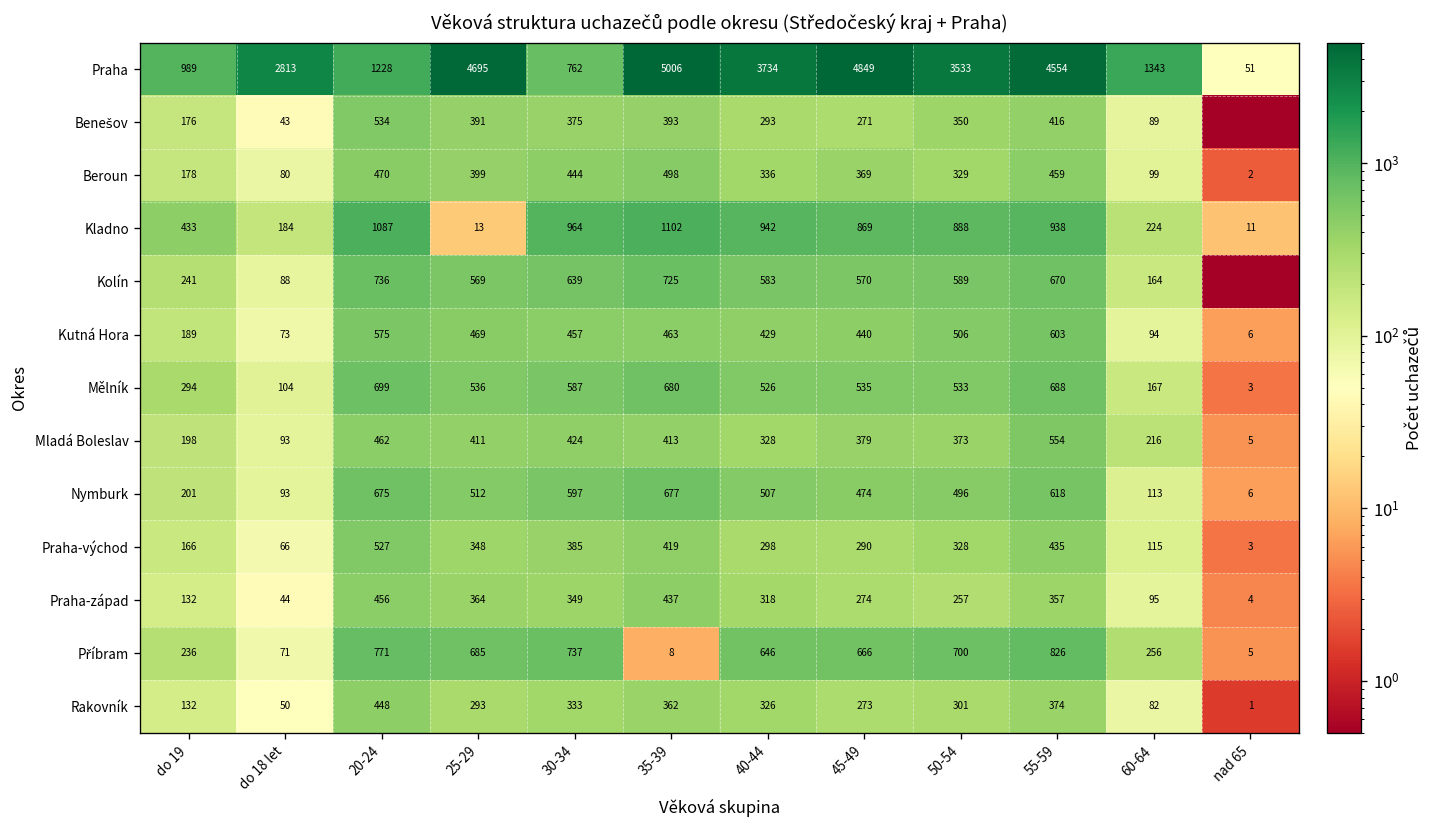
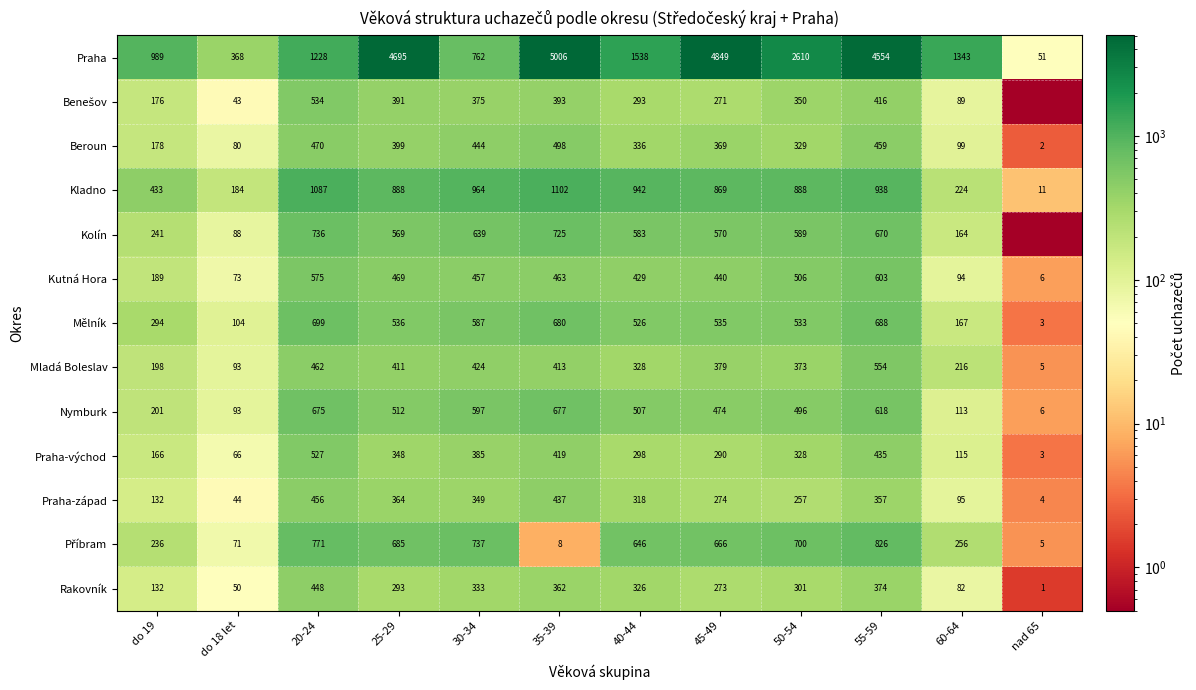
Praha, do 18 let: 2813 -> 368
Praha, 40-44: 3734 -> 1538
Praha, 50-54: 3533 -> 2610
Kladno, 25-29: 13 -> 888
